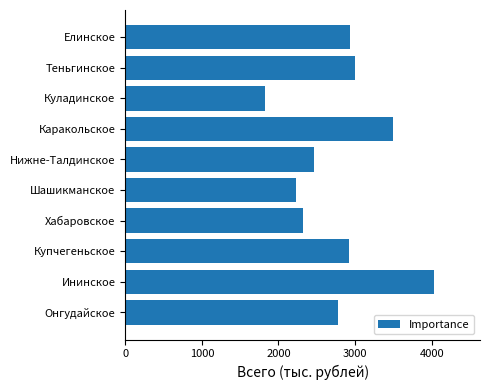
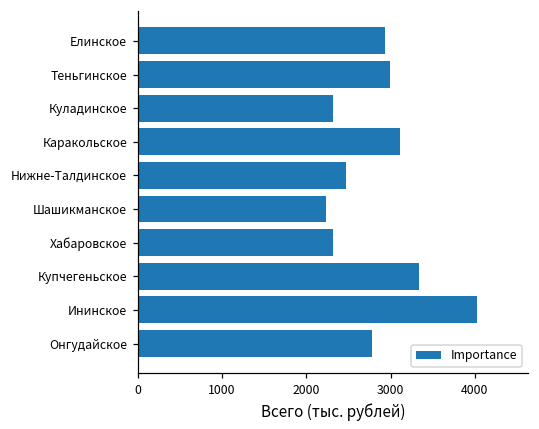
Куладинское: 1800 -> 2300
Каракольское: 3500 -> 3100
Купчегеньское: 2900 -> 3300
